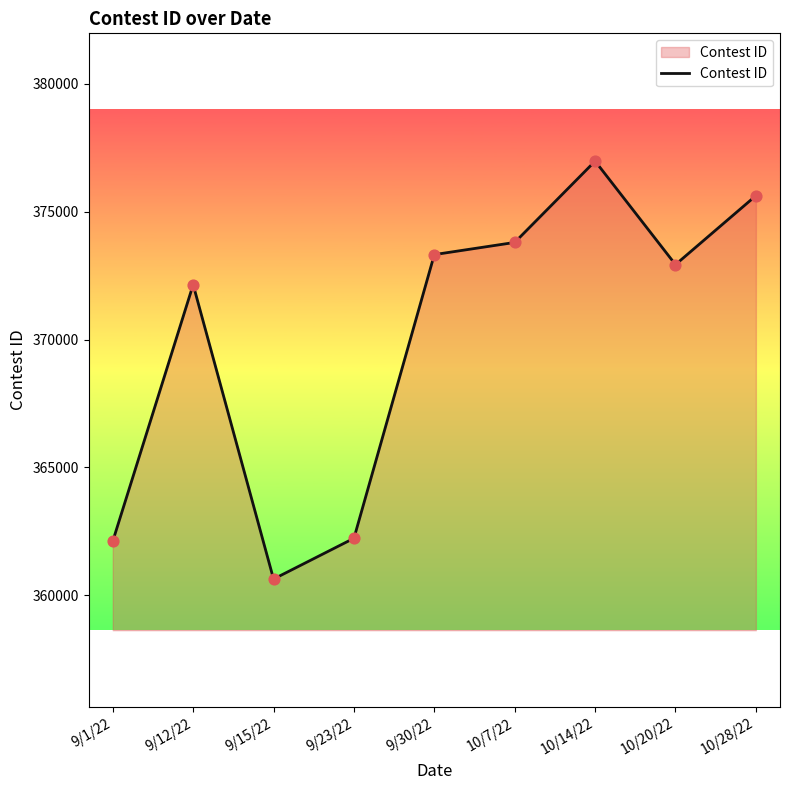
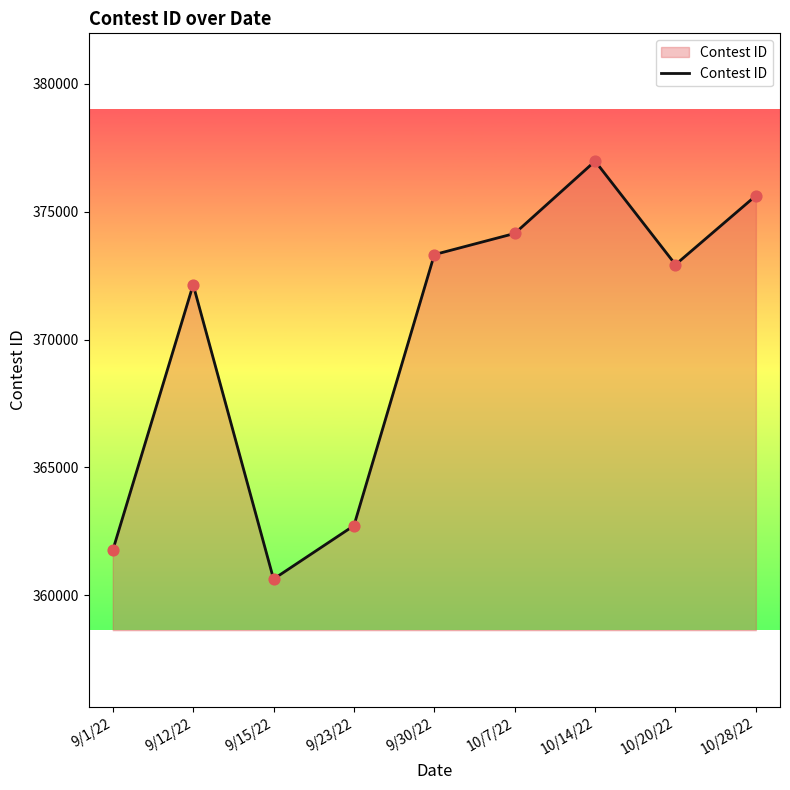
9/1/22: 362100 -> 361800
9/23/22: 362200 -> 362700
10/7/22: 373800 -> 374200
